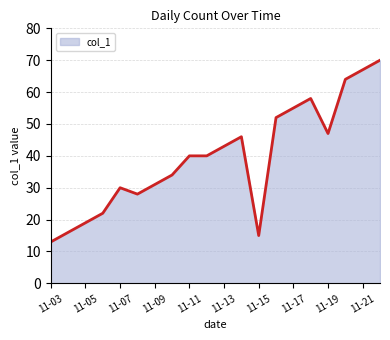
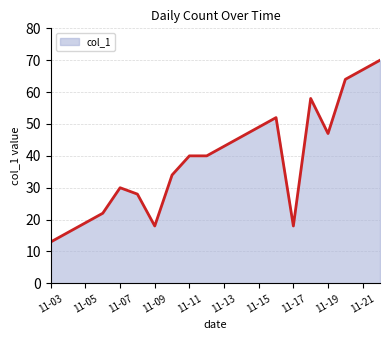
11-09: 31 -> 18
11-15: 15 -> 49
11-17: 55 -> 18
